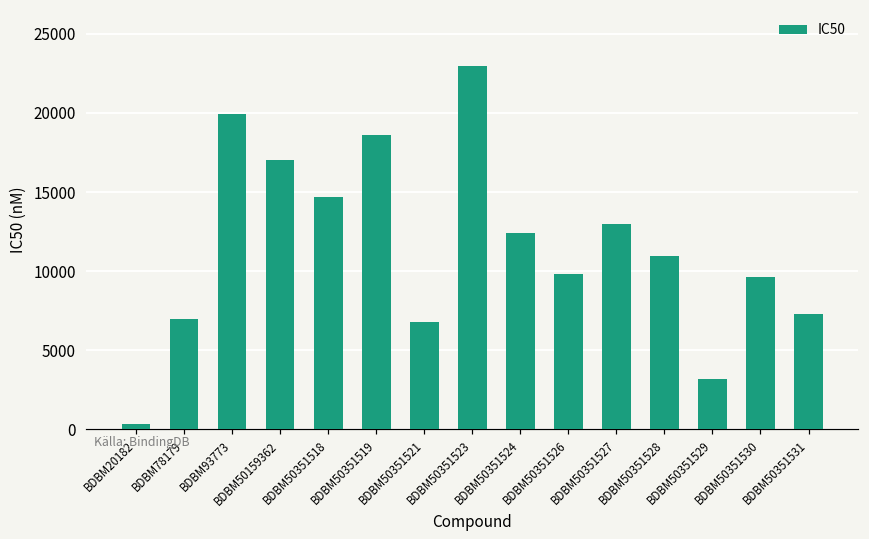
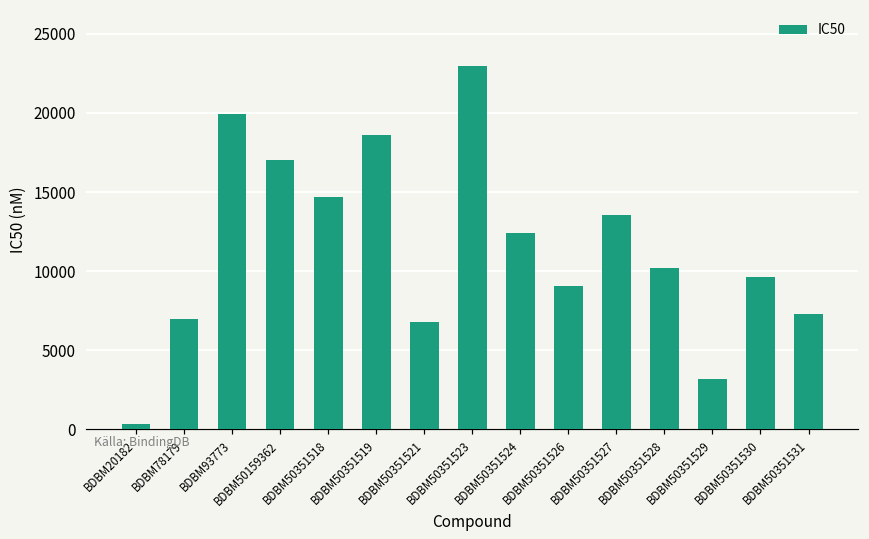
BDBM50351526: 9800 -> 9100
BDBM50351527: 13000 -> 13600
BDBM50351528: 10900 -> 10200
